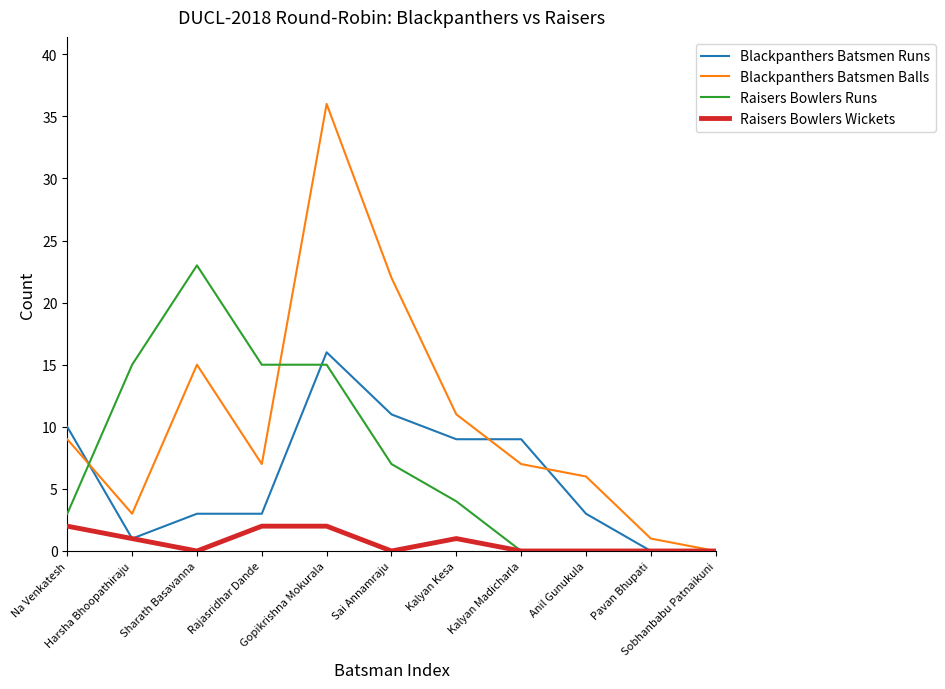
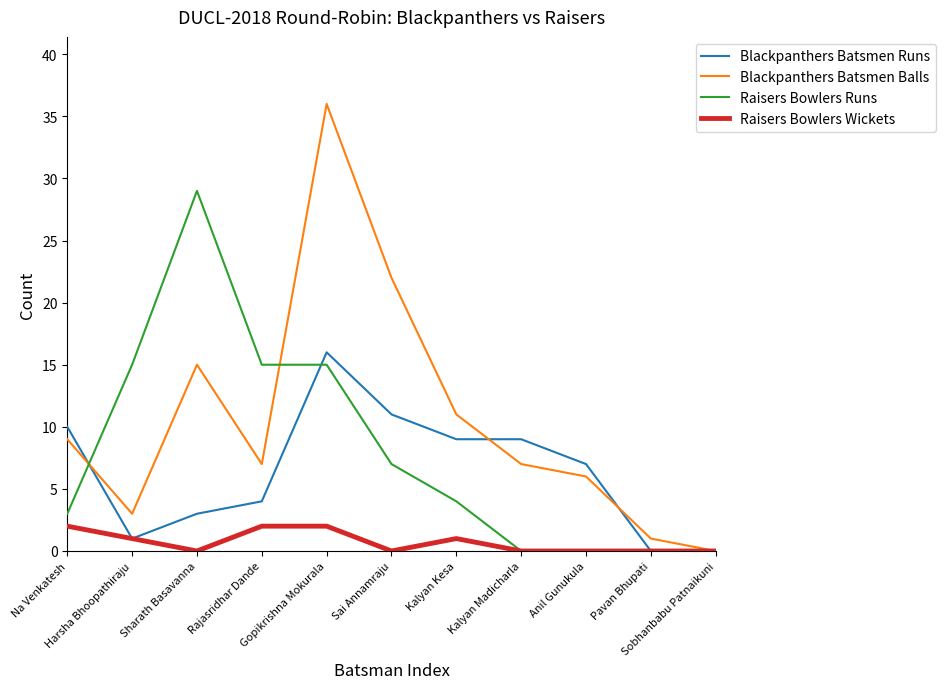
Raisers Bowlers Runs, Sharath Basavanna: 23 -> 29
Blackpanthers Batsmen Runs, Rajasridhar Dande: 3 -> 4
Blackpanthers Batsmen Runs, Anil Gunukula: 3 -> 7
